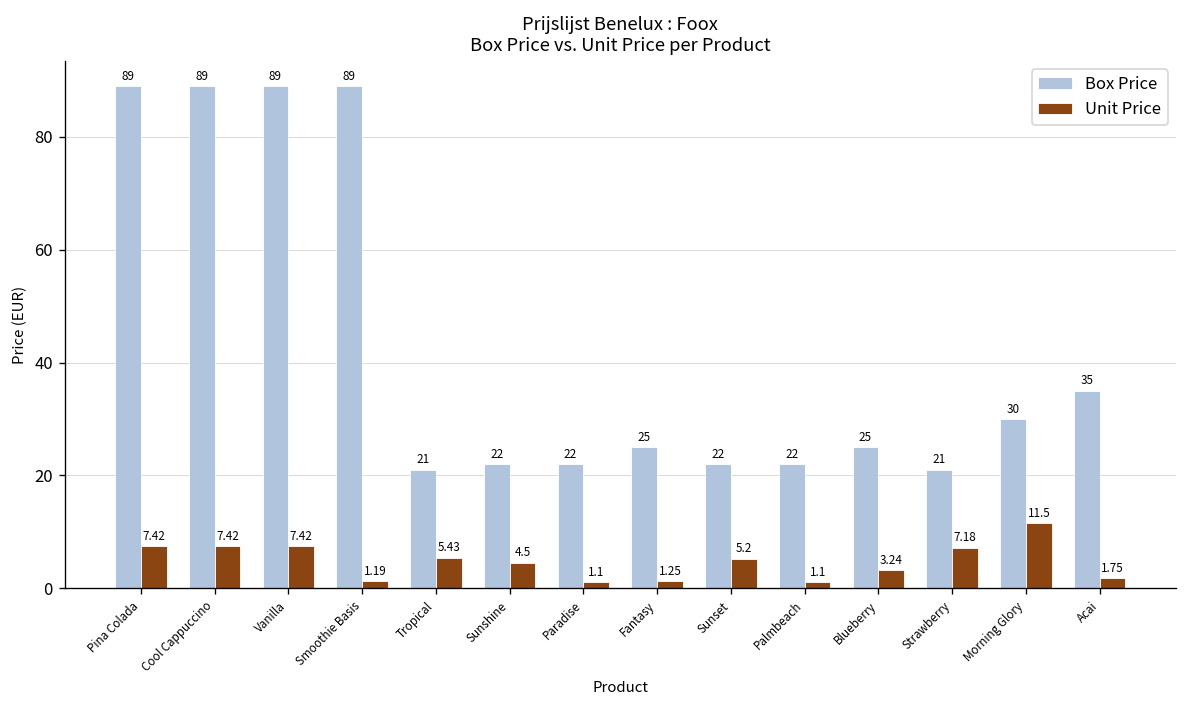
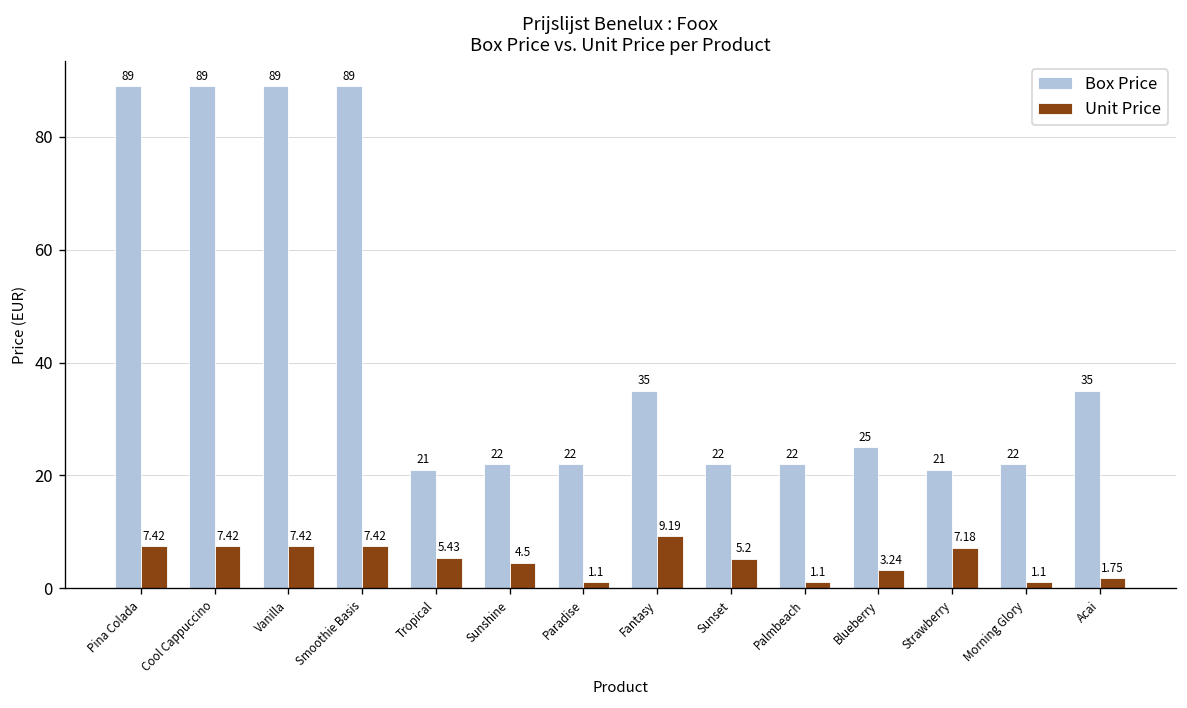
Unit Price, Smoothie Basis: 1.19 -> 7.42
Box Price, Fantasy: 25 -> 35
Unit Price, Fantasy: 1.25 -> 9.19
Box Price, Morning Glory: 30 -> 22
Unit Price, Morning Glory: 11.5 -> 1.1
